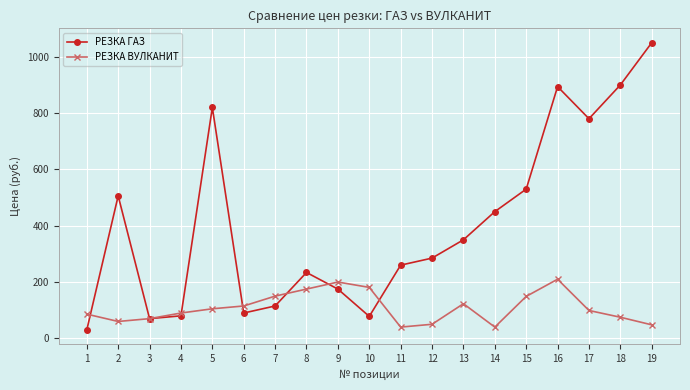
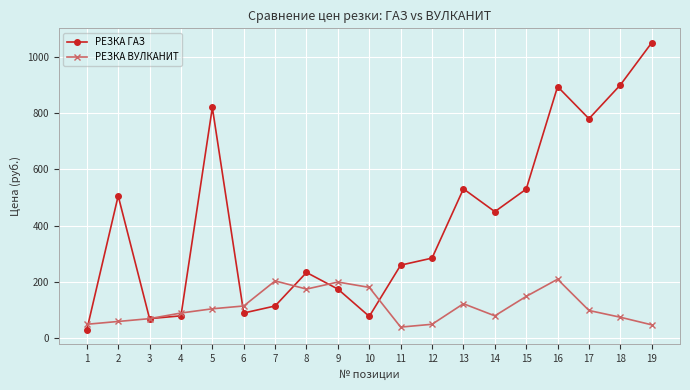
РЕЗКА ВУЛКАНИТ, 1: 90 -> 50
РЕЗКА ВУЛКАНИТ, 7: 150 -> 200
РЕЗКА ГАЗ, 13: 350 -> 530
РЕЗКА ВУЛКАНИТ, 14: 40 -> 80
